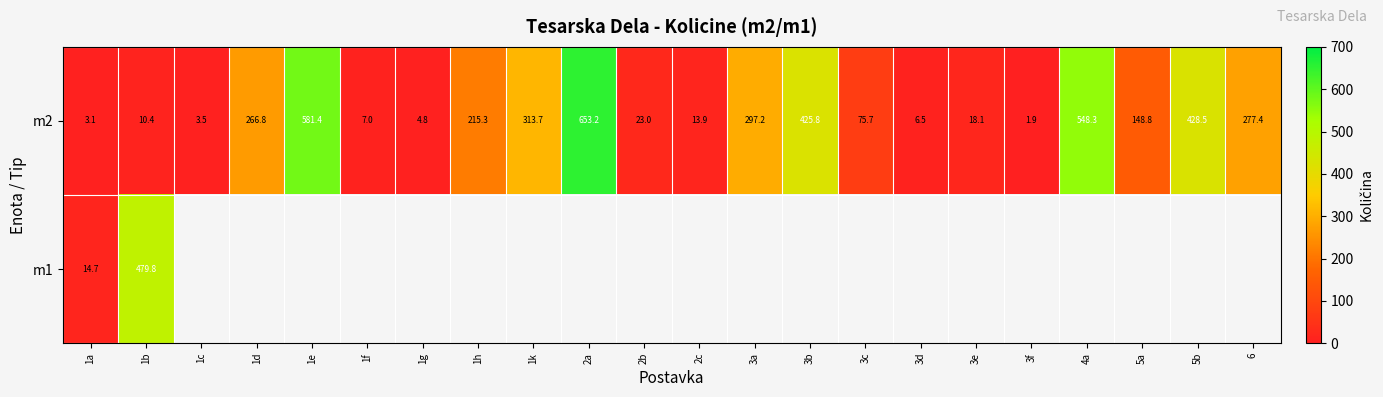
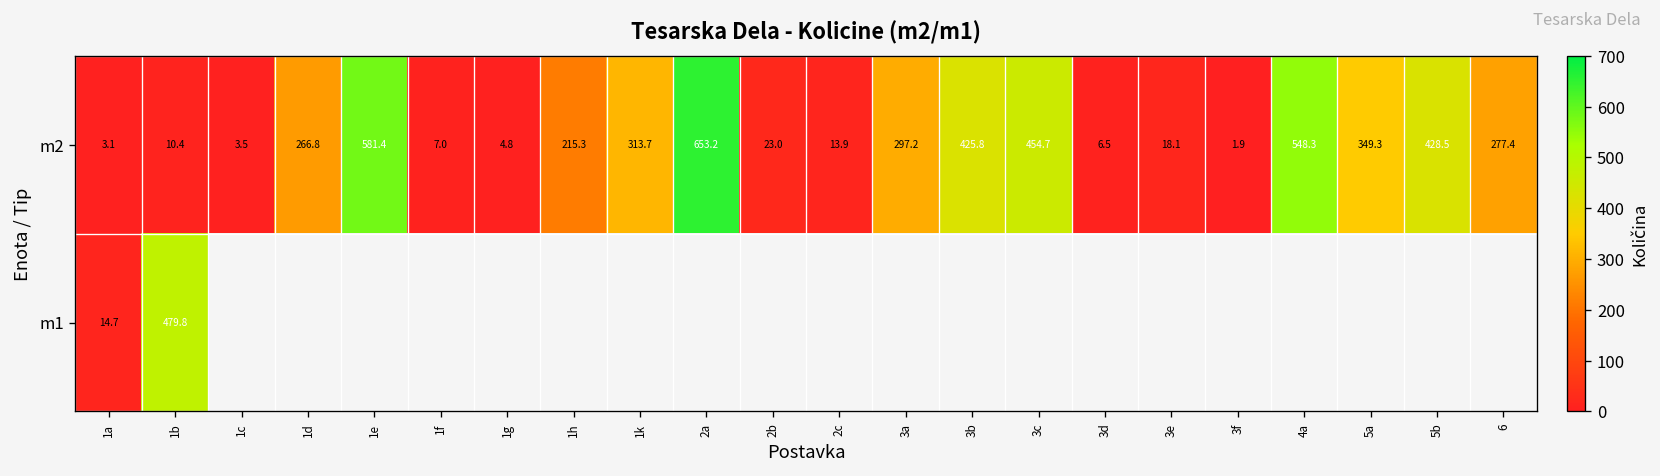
m2, 3c: 75.7 -> 454.7
m2, 5a: 148.8 -> 349.3
